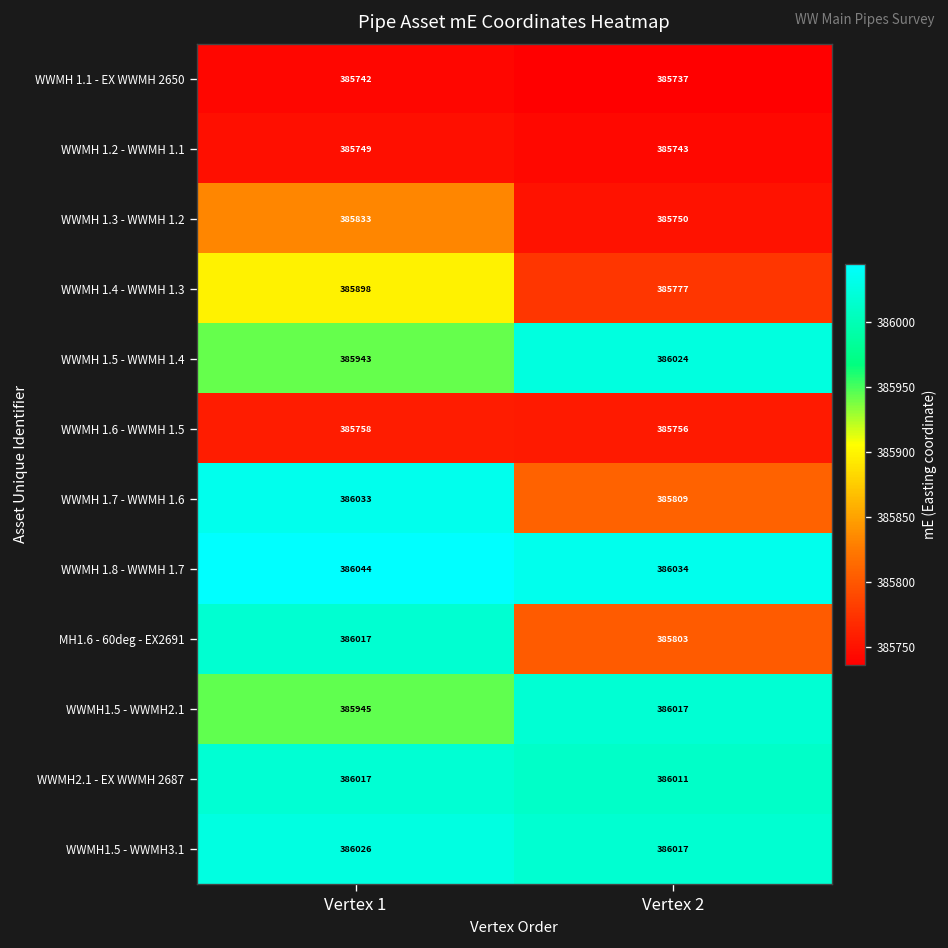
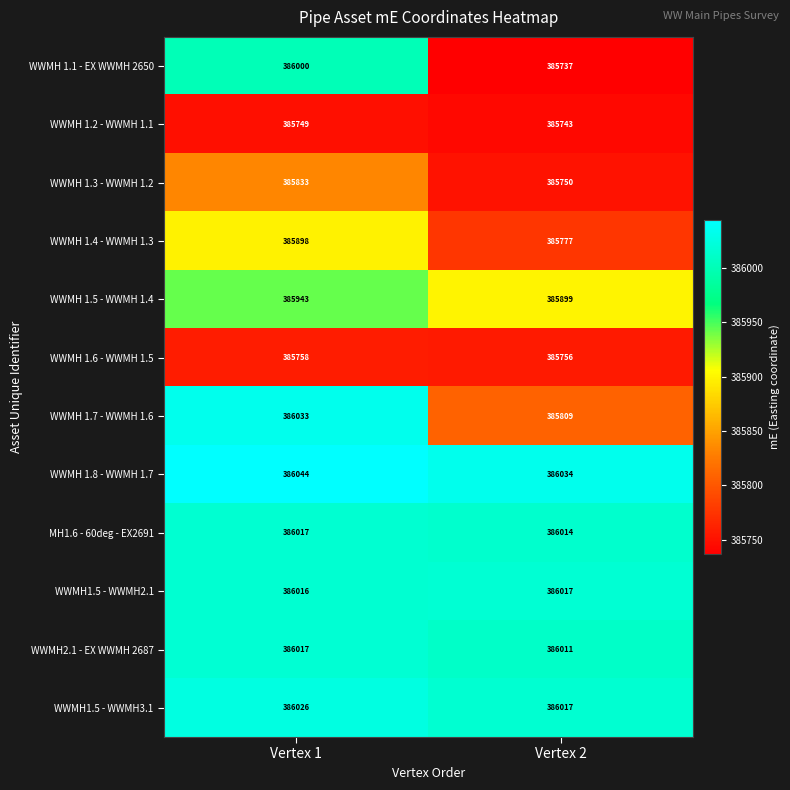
WWMH 1.1 - EX WWMH 2650, Vertex 1: 385742 -> 386000
WWMH 1.5 - WWMH 1.4, Vertex 2: 386024 -> 385899
MH1.6 - 60deg - EX2691, Vertex 2: 385803 -> 386014
WWMH1.5 - WWMH2.1, Vertex 1: 385945 -> 386016
